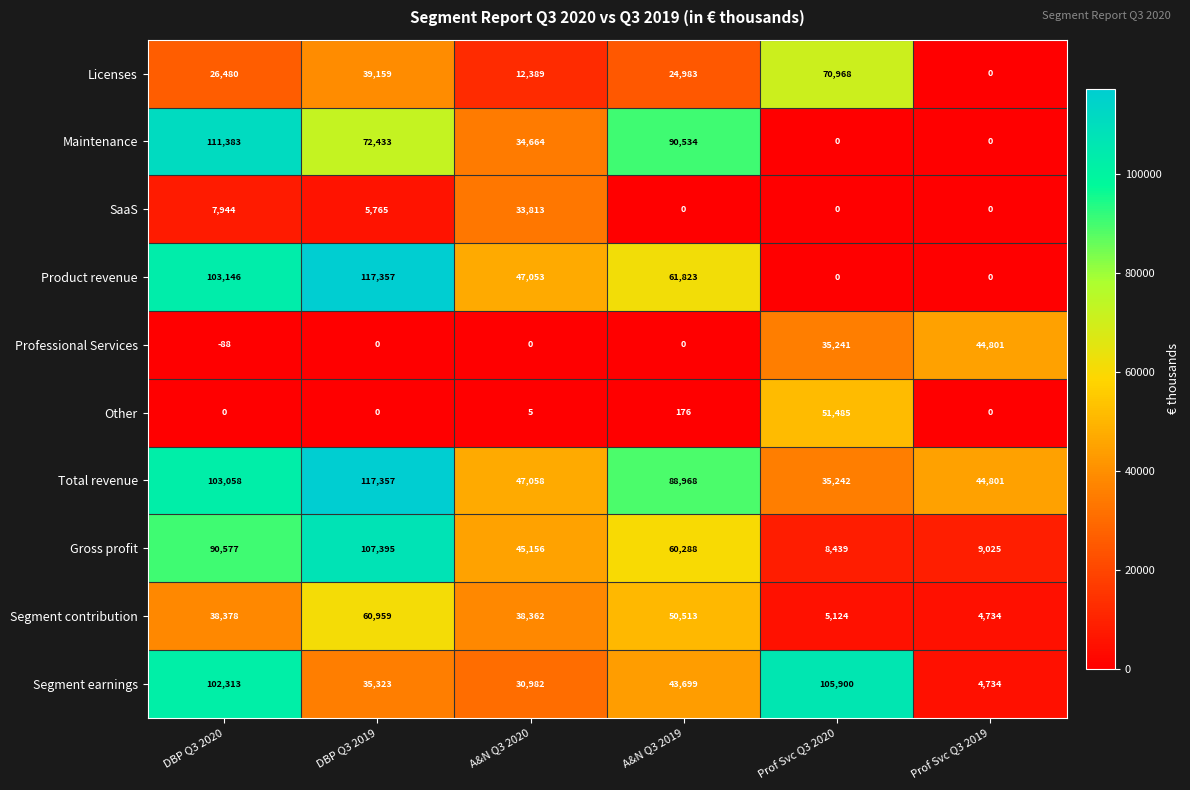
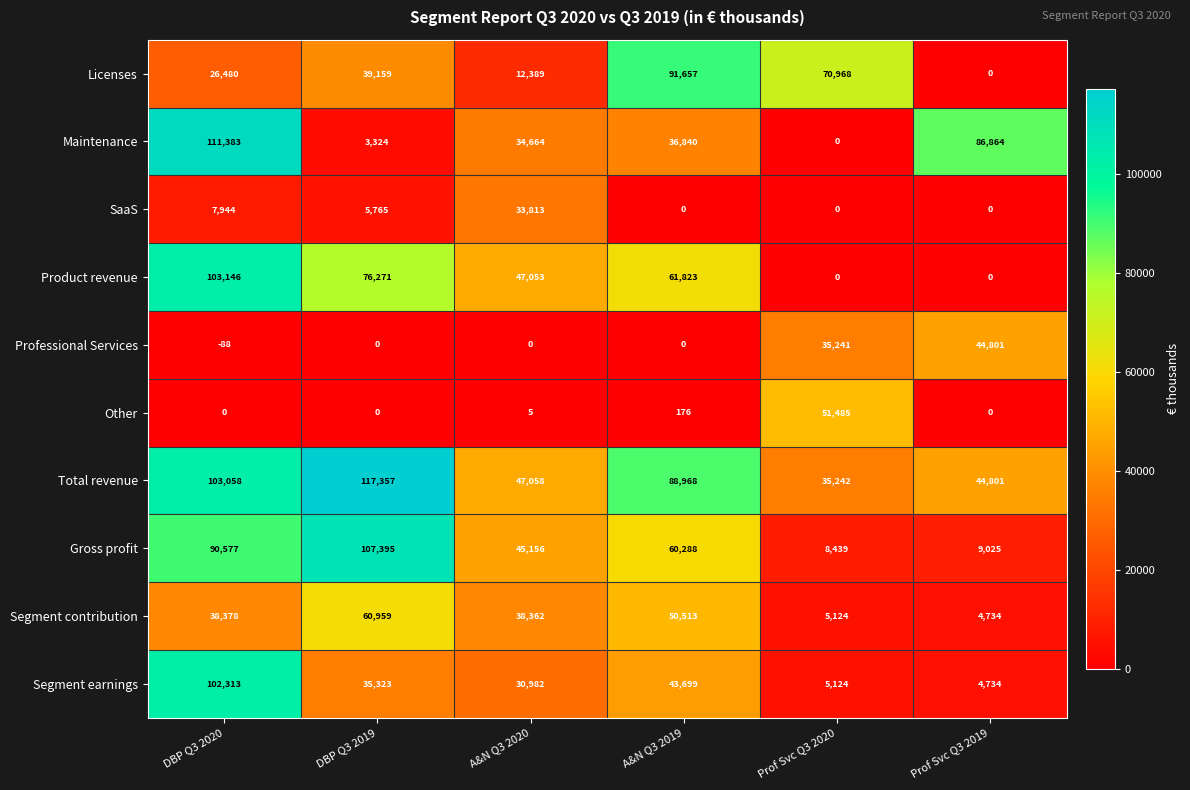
Licenses, A&N Q3 2019: 24,983 -> 91,657
Maintenance, DBP Q3 2019: 72,433 -> 3,324
Maintenance, A&N Q3 2019: 90,534 -> 36,840
Maintenance, Prof Svc Q3 2019: 0 -> 86,864
Product revenue, DBP Q3 2019: 117,357 -> 76,271
Segment earnings, Prof Svc Q3 2020: 105,900 -> 5,124
